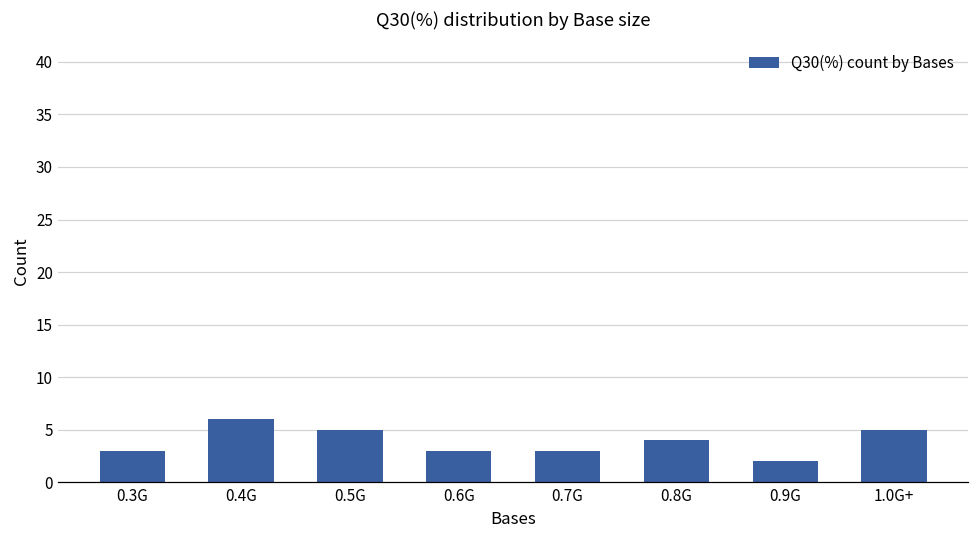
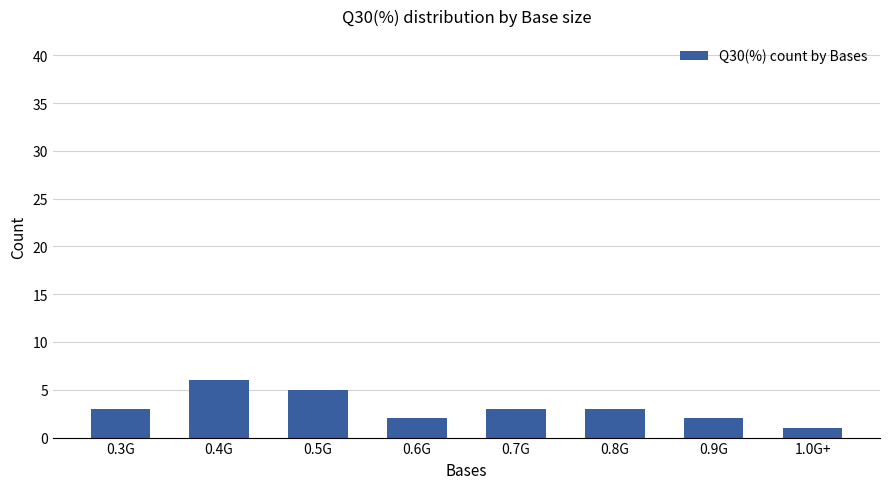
0.6G: 3 -> 2
0.8G: 4 -> 3
1.0G+: 5 -> 1
